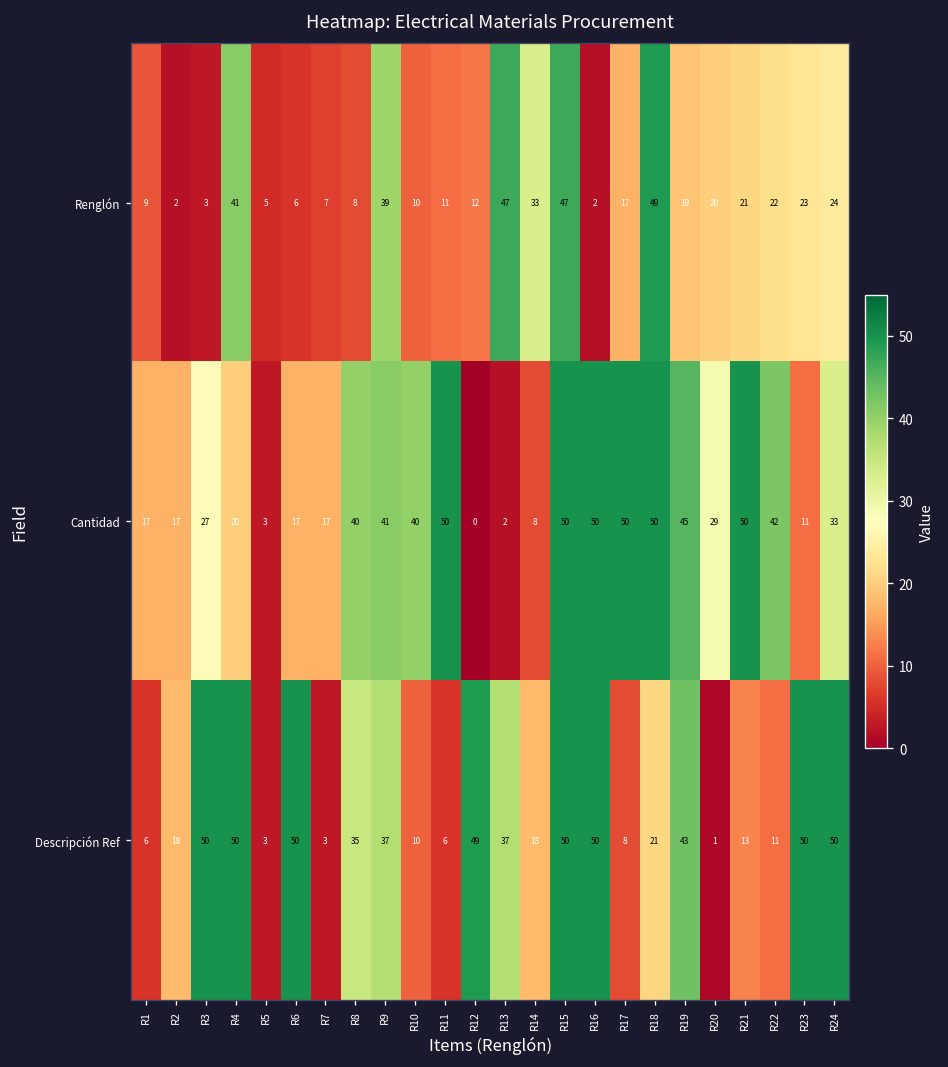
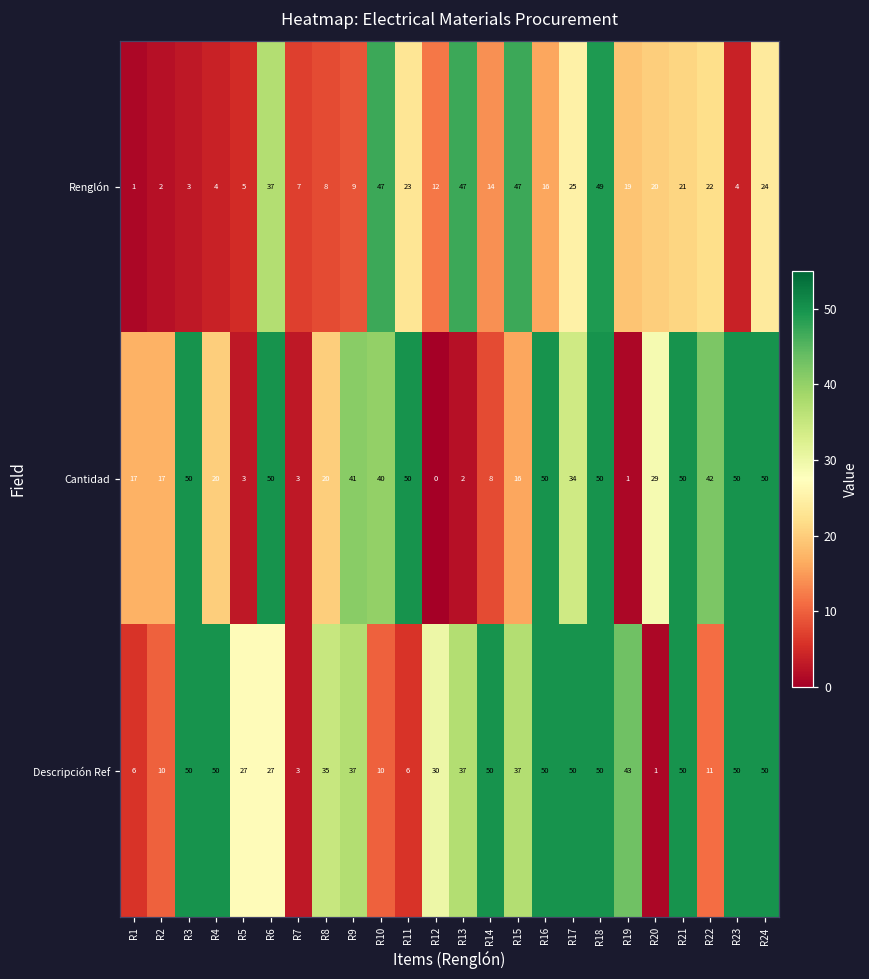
Renglón, R1: 9 -> 1
Renglón, R4: 41 -> 4
Renglón, R6: 6 -> 37
Renglón, R9: 39 -> 9
Renglón, R10: 10 -> 47
Renglón, R11: 11 -> 23
Renglón, R14: 33 -> 14
Renglón, R16: 2 -> 16
Renglón, R17: 17 -> 25
Renglón, R23: 23 -> 4
Cantidad, R3: 27 -> 50
Cantidad, R6: 17 -> 50
Cantidad, R7: 17 -> 3
Cantidad, R8: 40 -> 20
Cantidad, R15: 50 -> 16
Cantidad, R17: 50 -> 34
Cantidad, R19: 45 -> 1
Cantidad, R23: 11 -> 50
Cantidad, R24: 33 -> 50
Descripción Ref, R2: 18 -> 10
Descripción Ref, R5: 3 -> 27
Descripción Ref, R6: 50 -> 27
Descripción Ref, R12: 49 -> 30
Descripción Ref, R14: 18 -> 50
Descripción Ref, R15: 50 -> 37
Descripción Ref, R17: 8 -> 50
Descripción Ref, R18: 21 -> 50
Descripción Ref, R21: 13 -> 50
